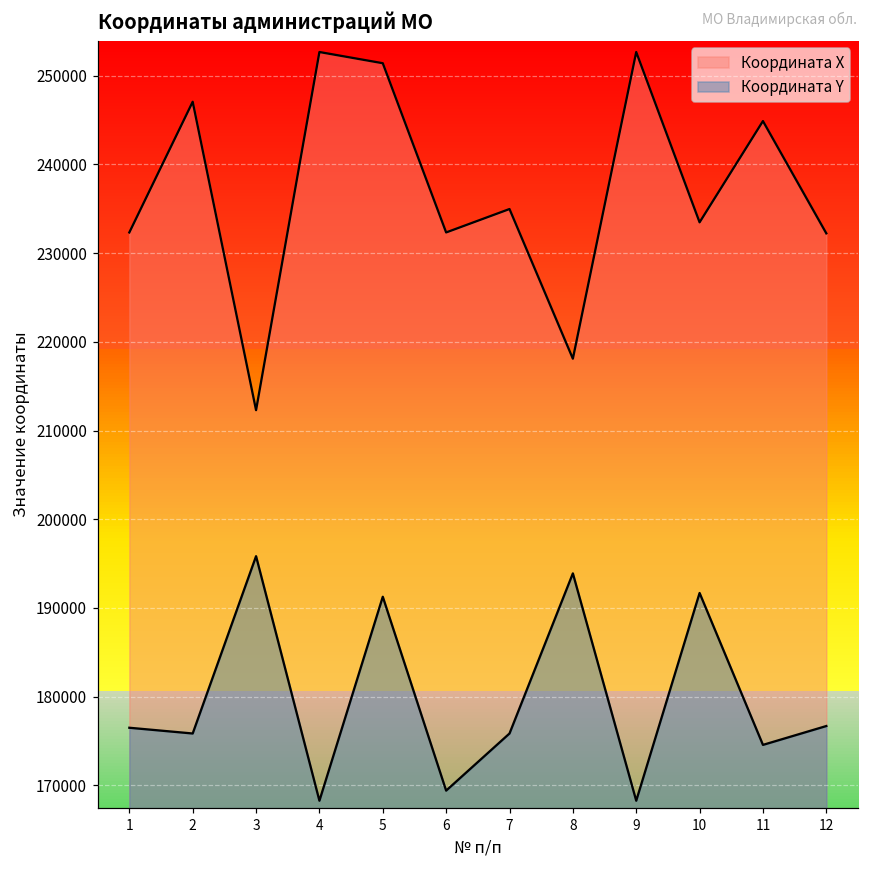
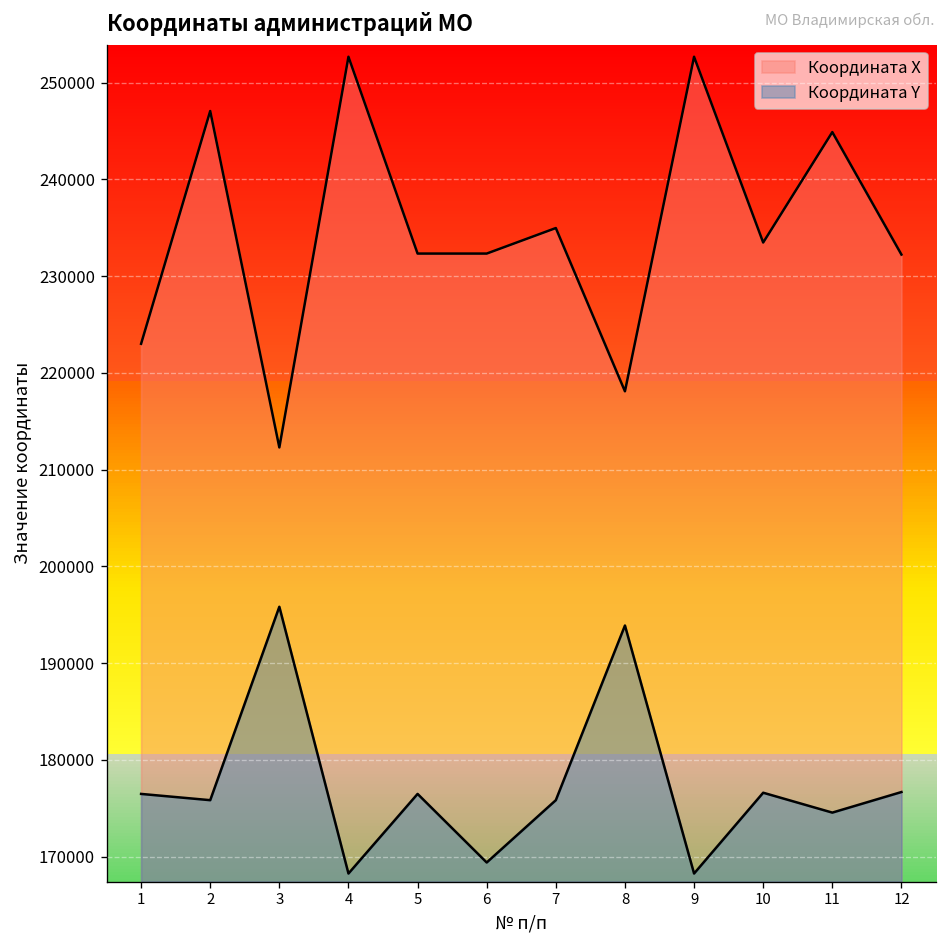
Координата X, 1: 232000 -> 223000
Координата X, 5: 251000 -> 232000
Координата Y, 5: 191000 -> 176000
Координата Y, 10: 192000 -> 177000
